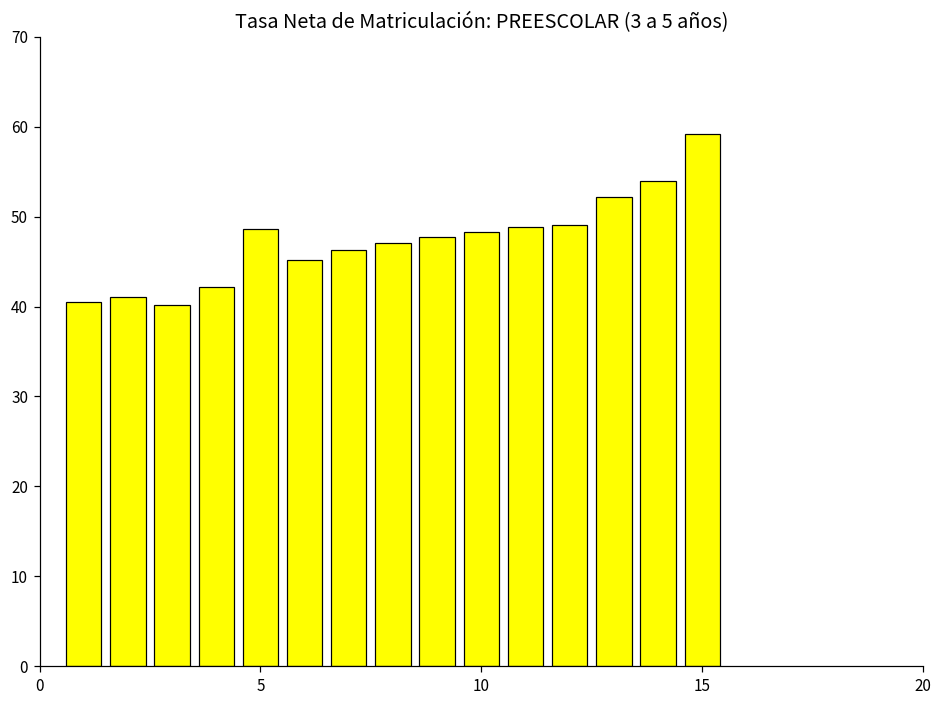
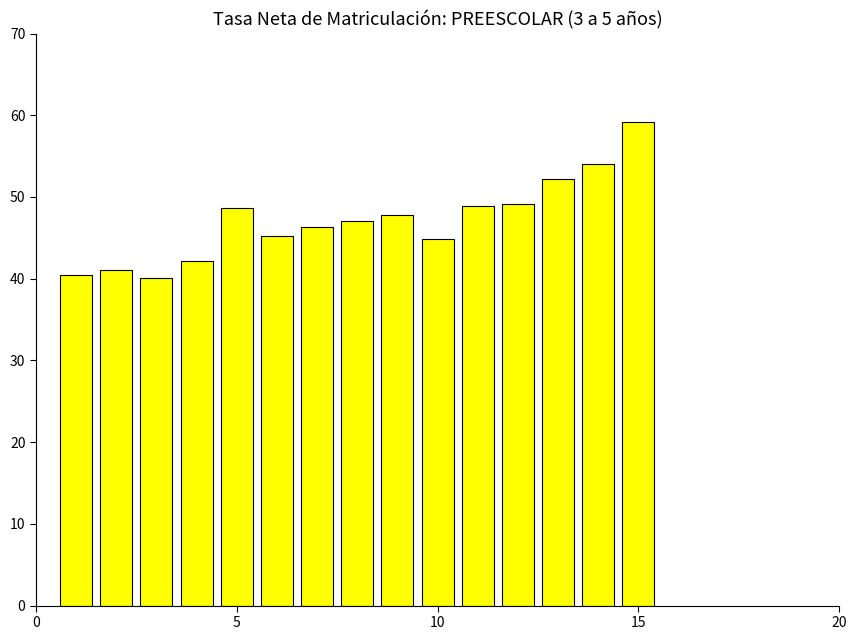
10: 48 -> 45
